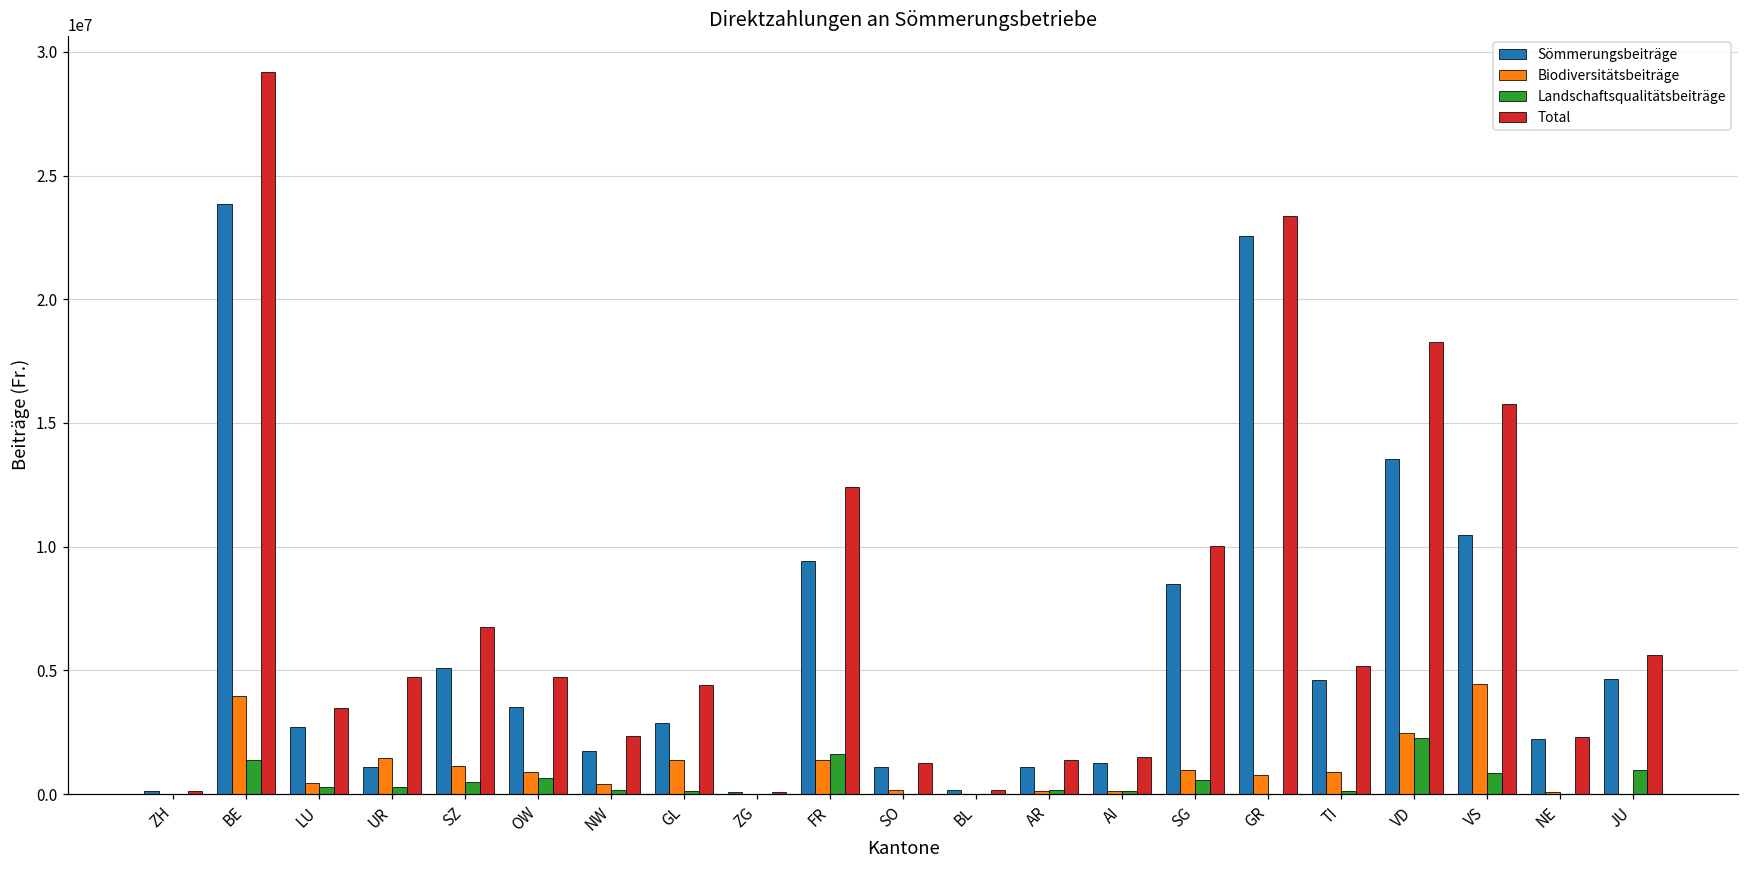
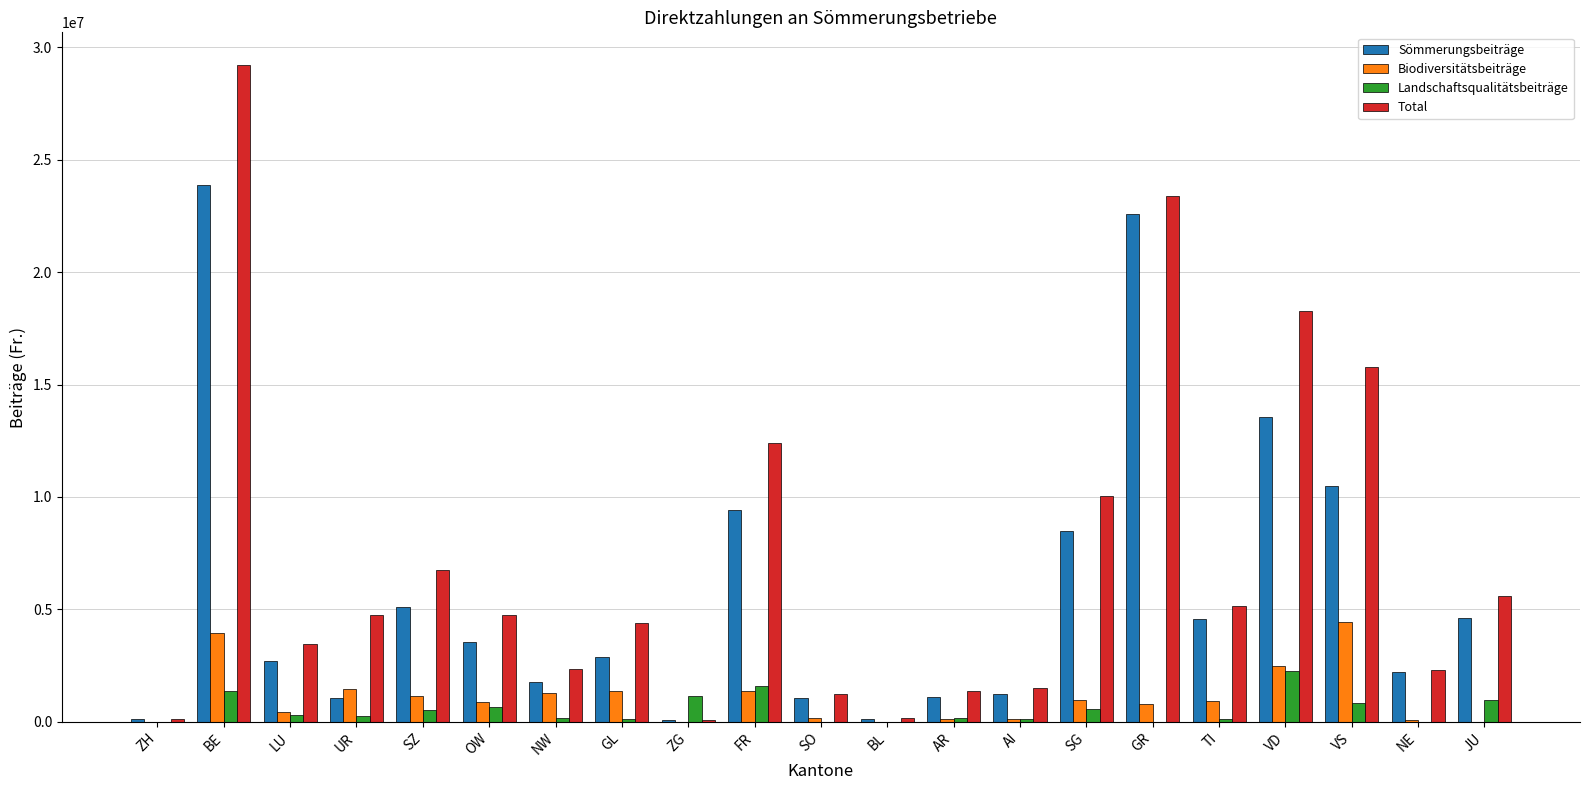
Biodiversitätsbeiträge, NW: 400000 -> 1300000
Landschaftsqualitätsbeiträge, ZG: 0 -> 1100000
